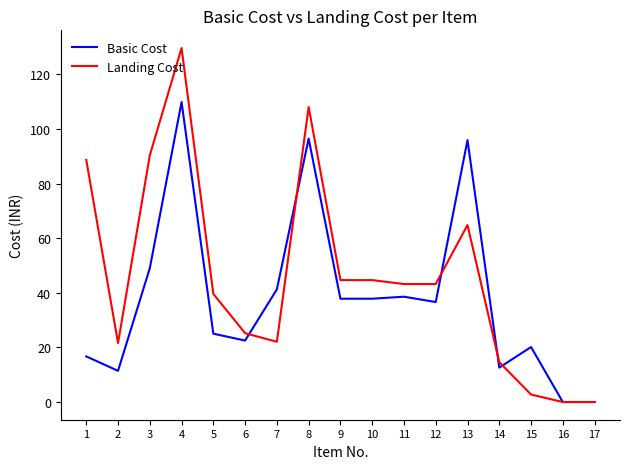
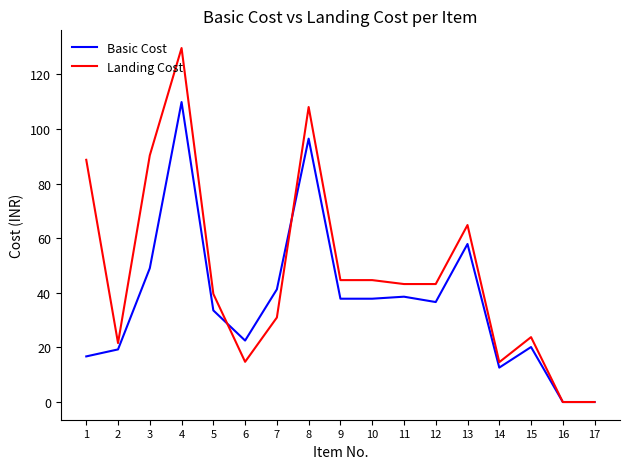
Basic Cost, 2: 11 -> 19
Basic Cost, 5: 25 -> 34
Landing Cost, 6: 25 -> 15
Landing Cost, 7: 22 -> 31
Basic Cost, 13: 96 -> 58
Landing Cost, 15: 3 -> 24
